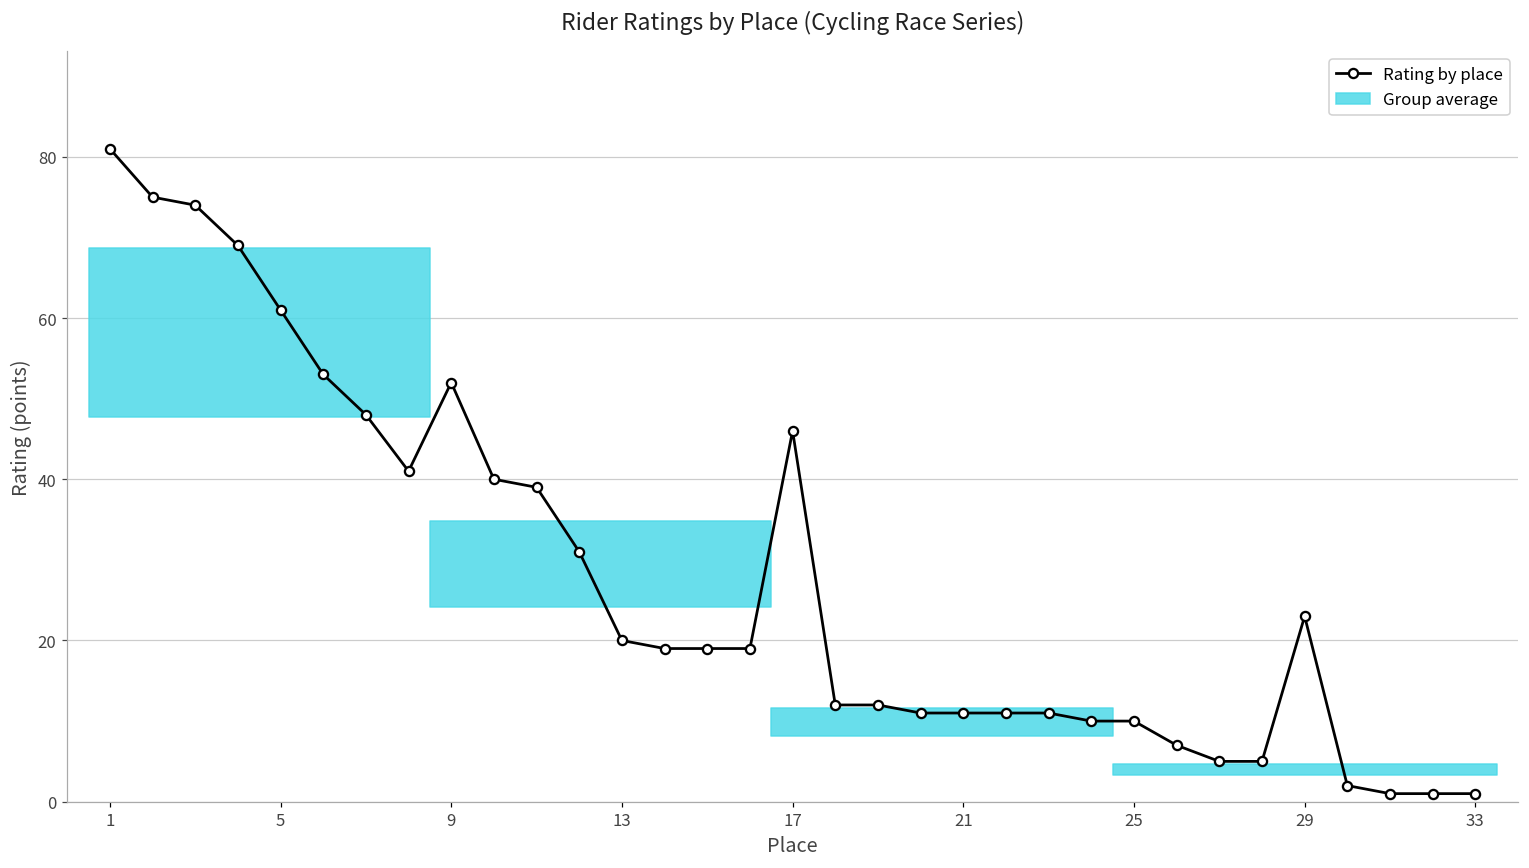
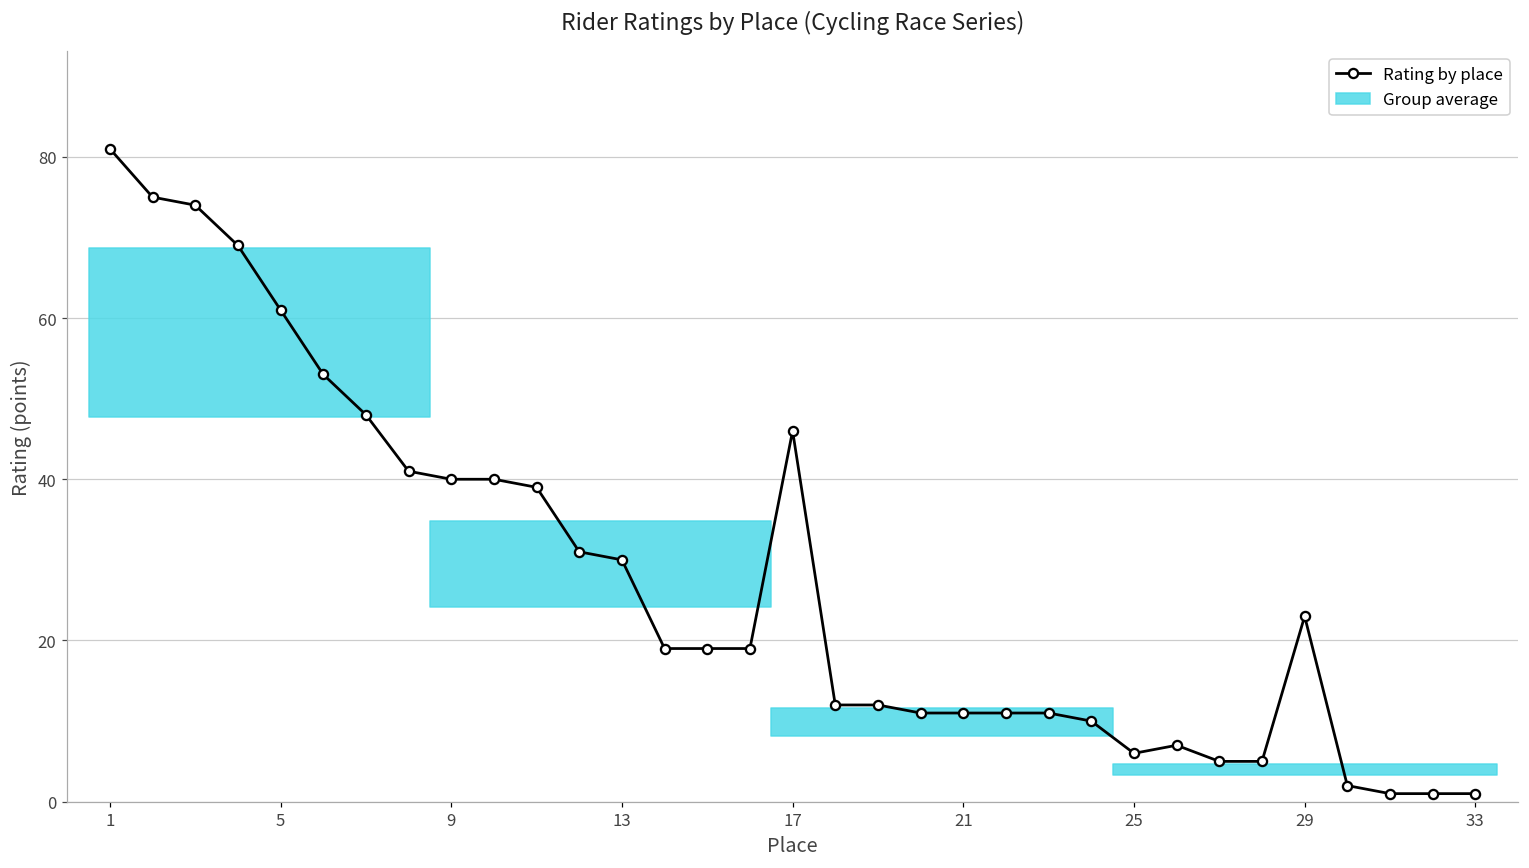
Rating by place, 9: 52 -> 40
Rating by place, 13: 20 -> 30
Rating by place, 25: 10 -> 6
